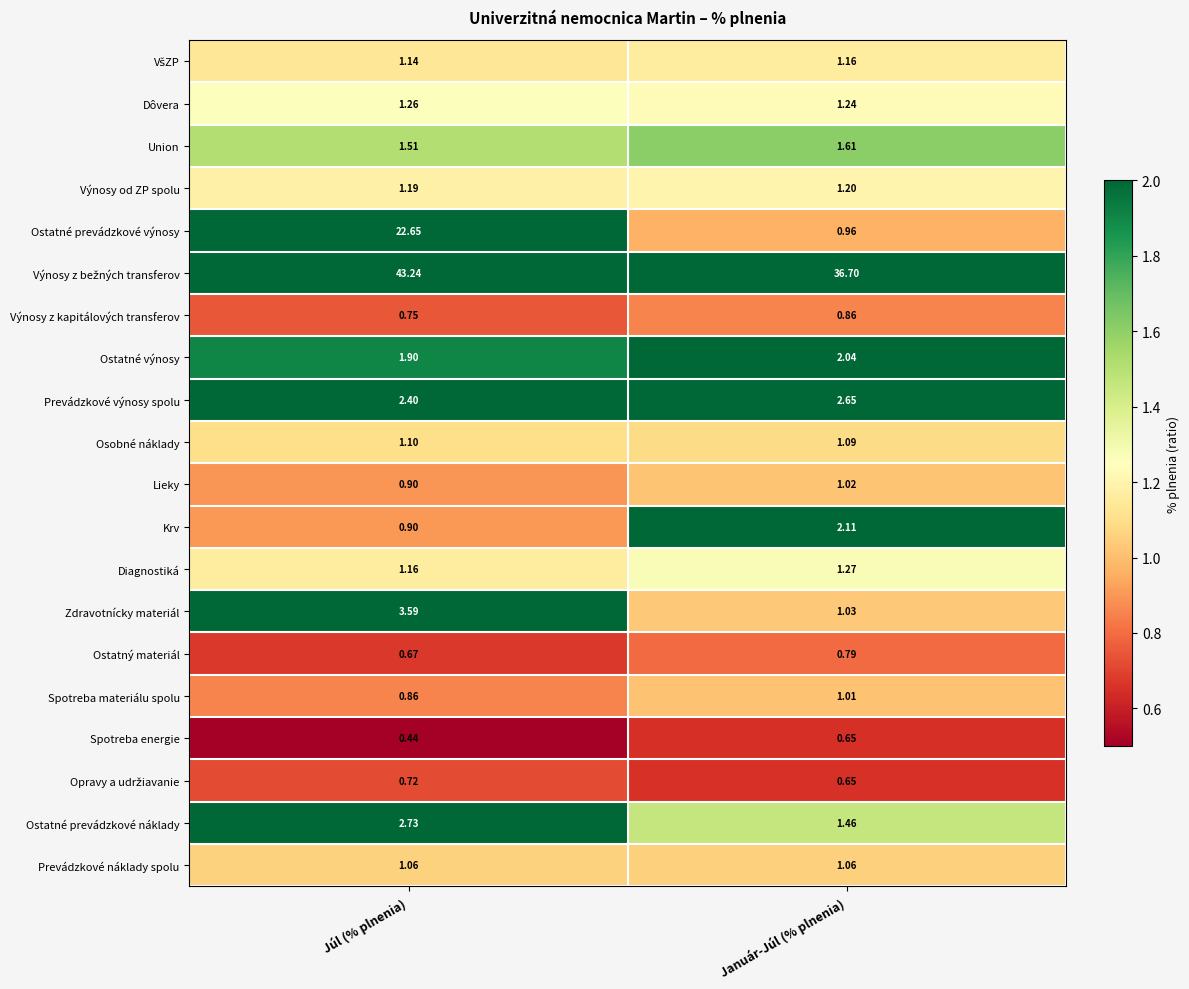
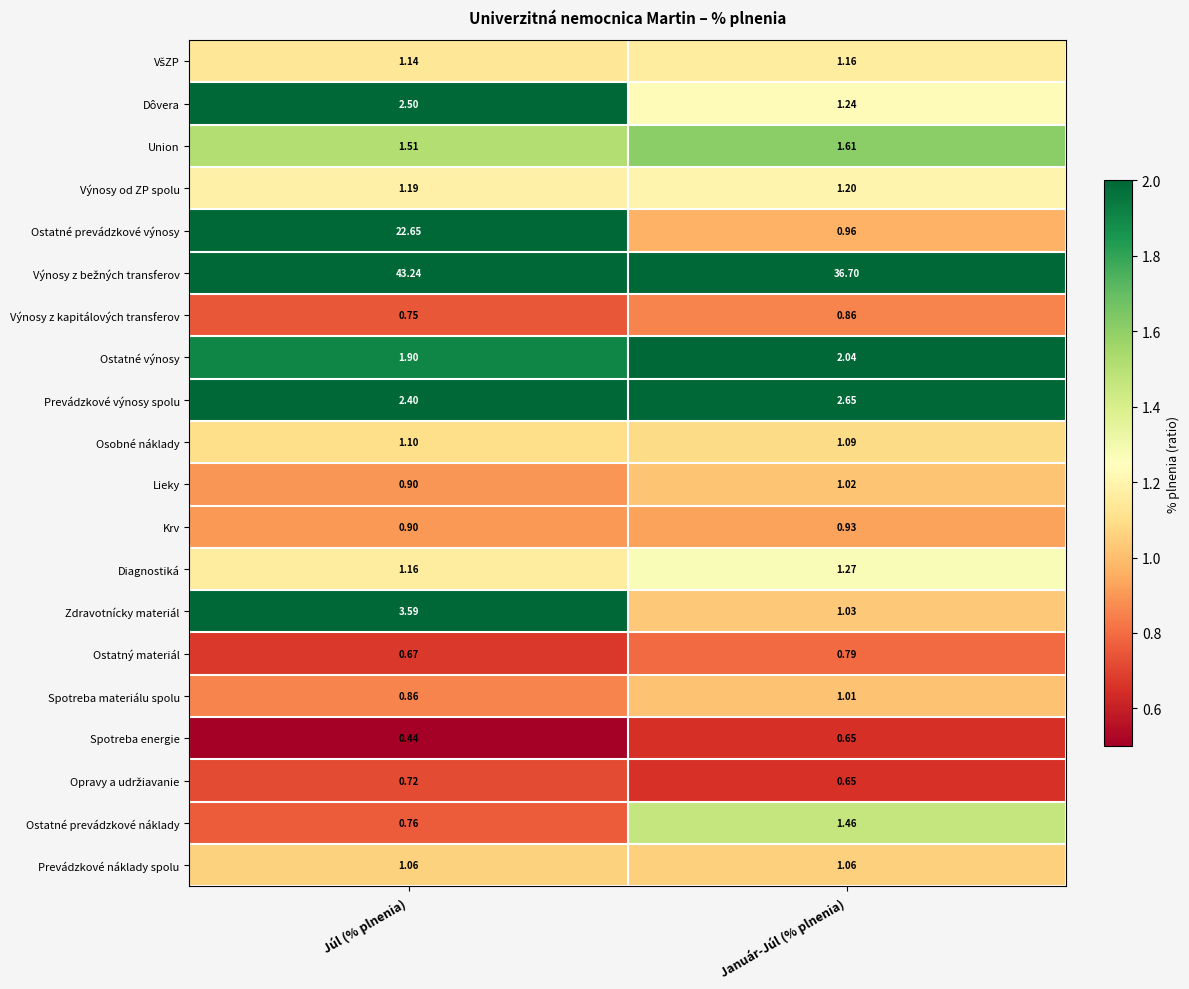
Dôvera, Júl (% plnenia): 1.26 -> 2.50
Krv, Január-Júl (% plnenia): 2.11 -> 0.93
Ostatné prevádzkové náklady, Júl (% plnenia): 2.73 -> 0.76
